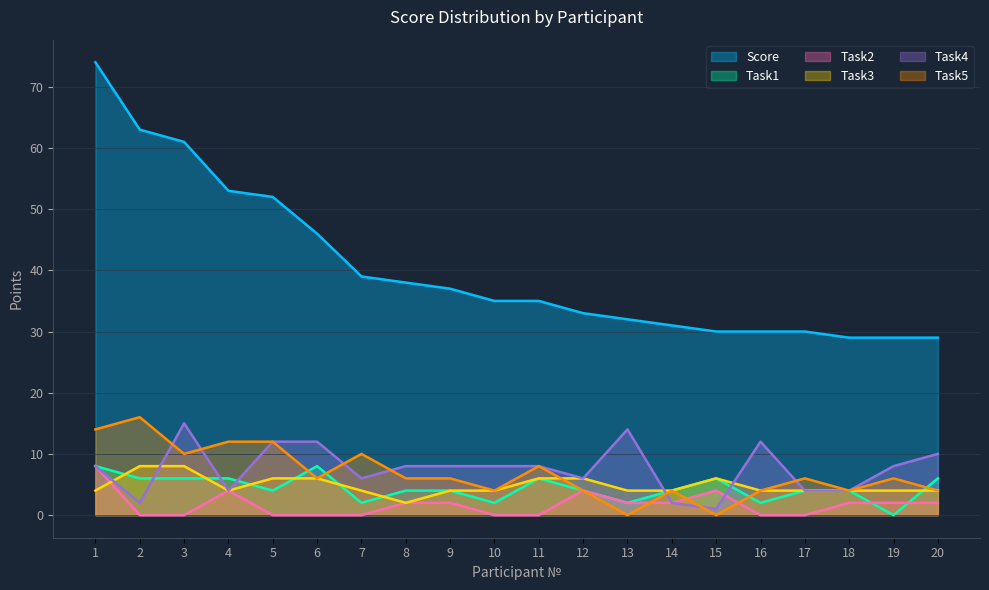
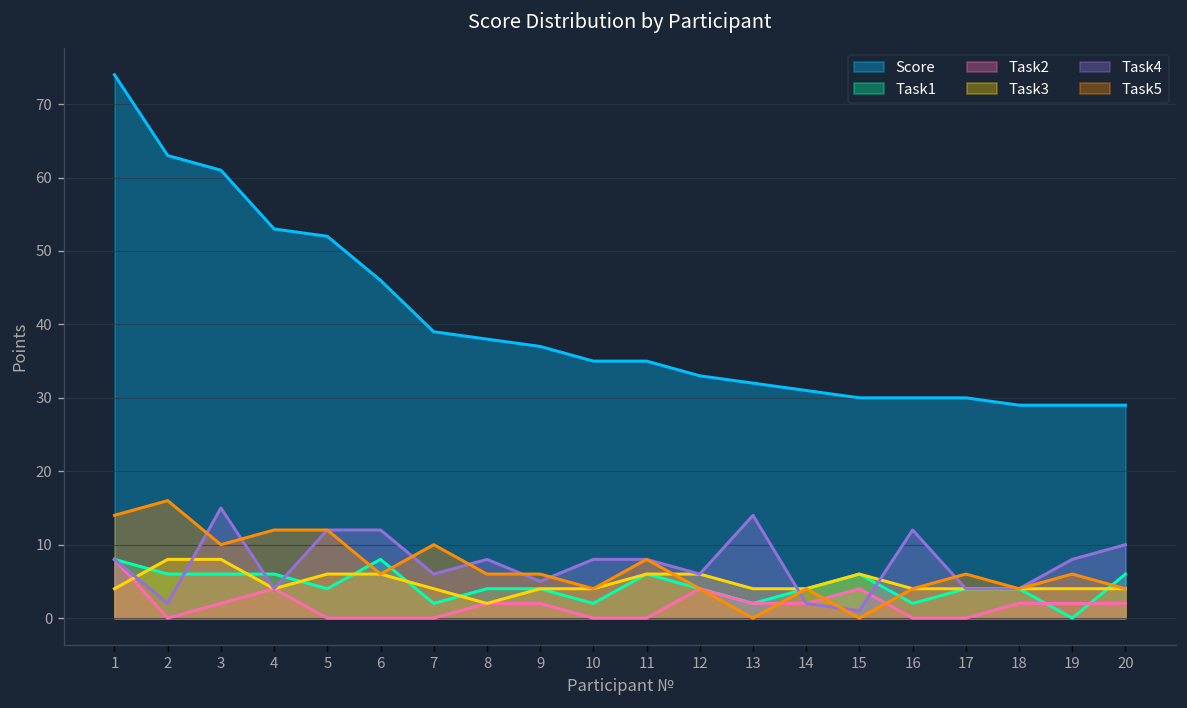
Task2, 3: 0 -> 2
Task4, 9: 8 -> 5
